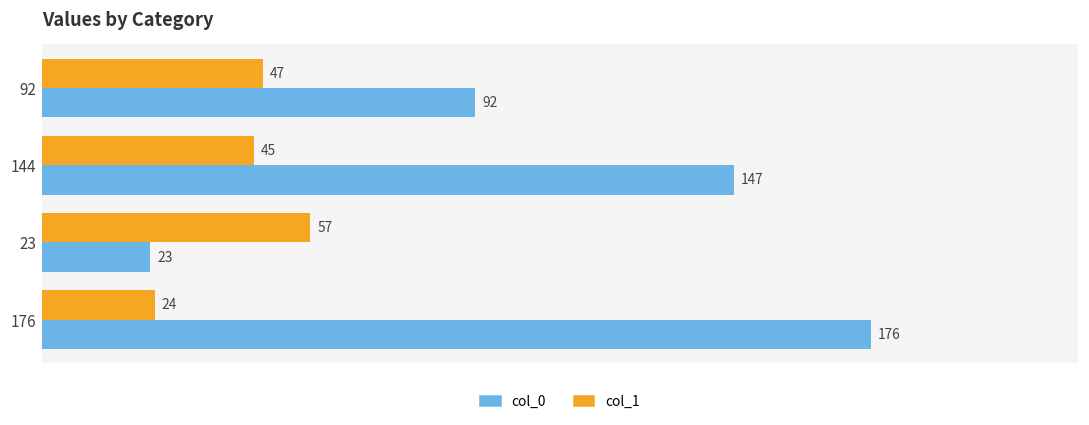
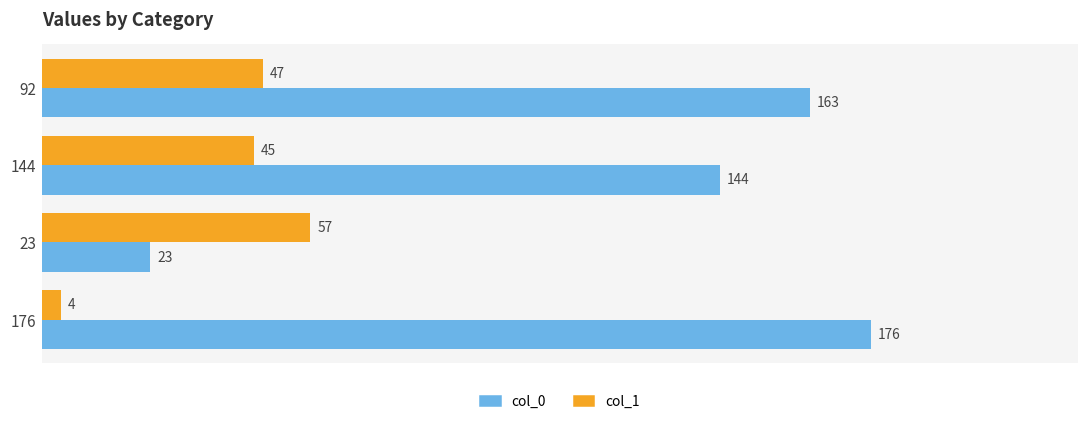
col_0, 92: 92 -> 163
col_0, 144: 147 -> 144
col_1, 176: 24 -> 4
